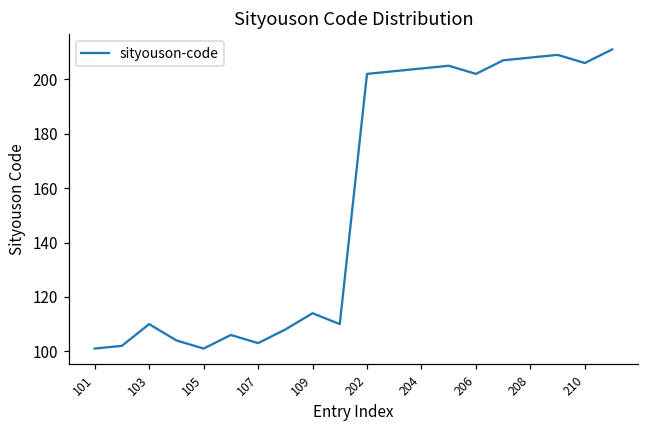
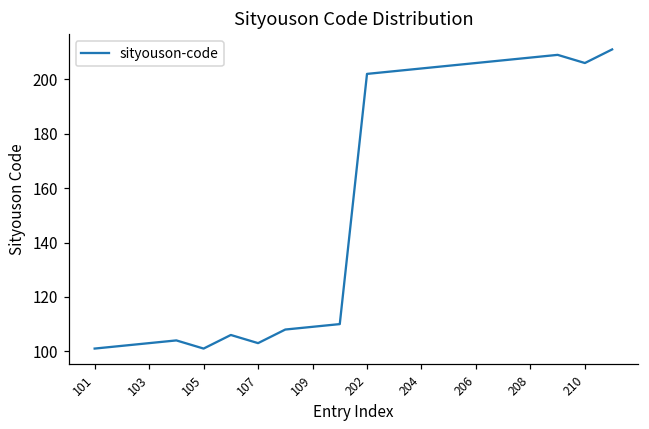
103: 110 -> 103
109: 114 -> 109
206: 202 -> 206
